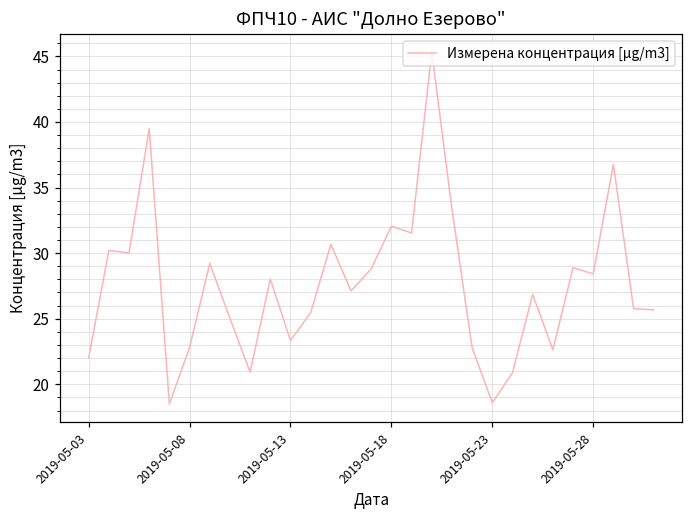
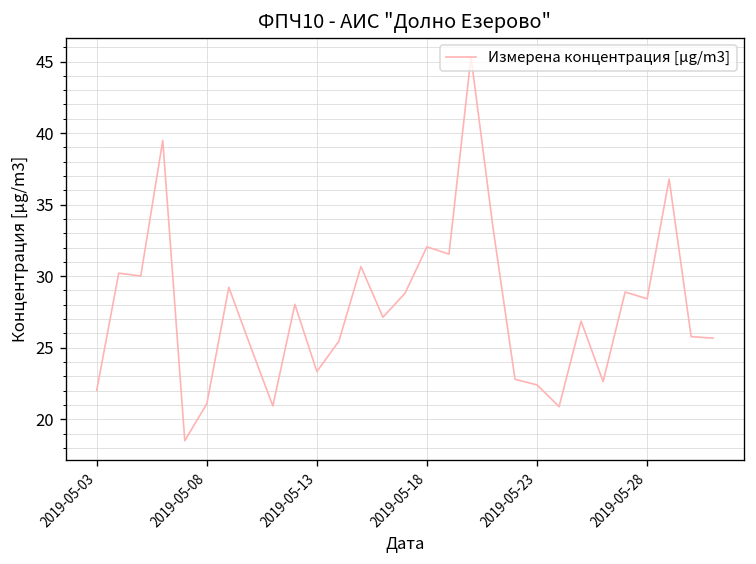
2019-05-08: 22.8 -> 21.1
2019-05-23: 18.6 -> 22.4
